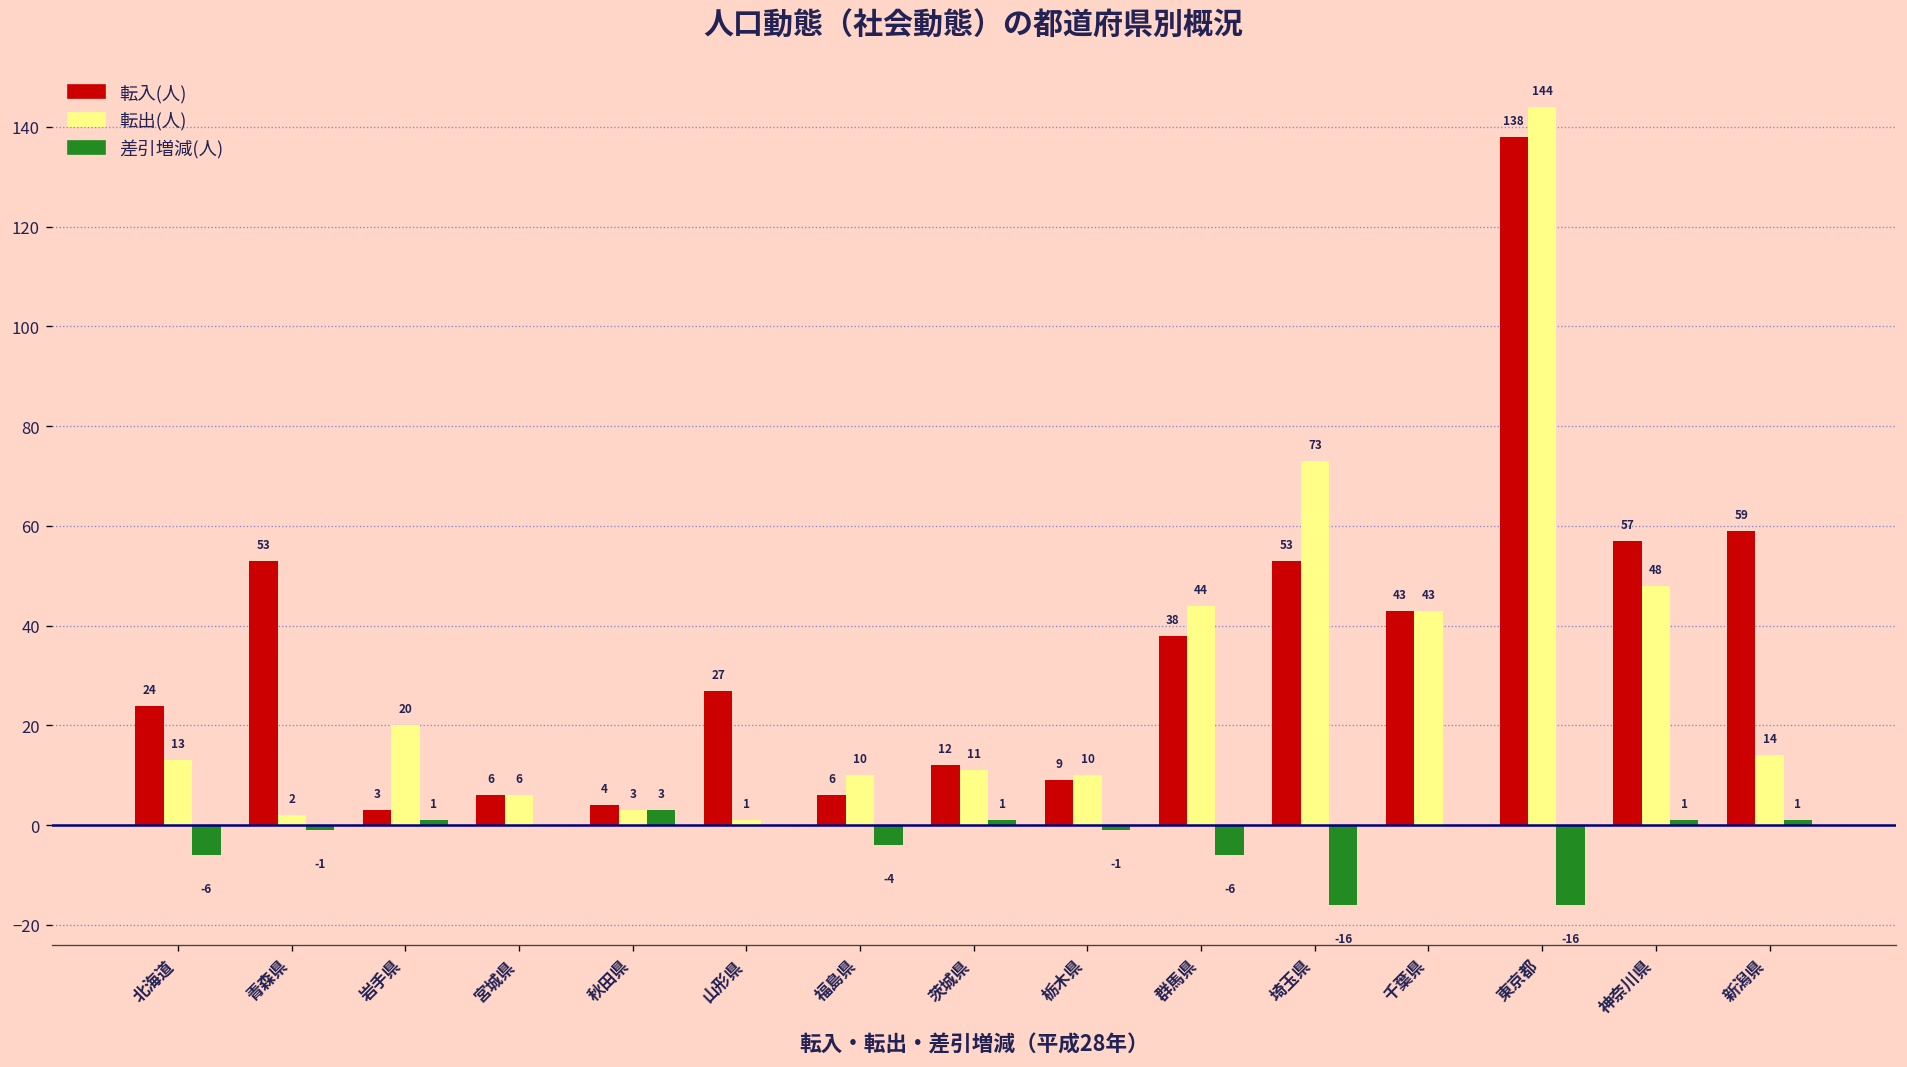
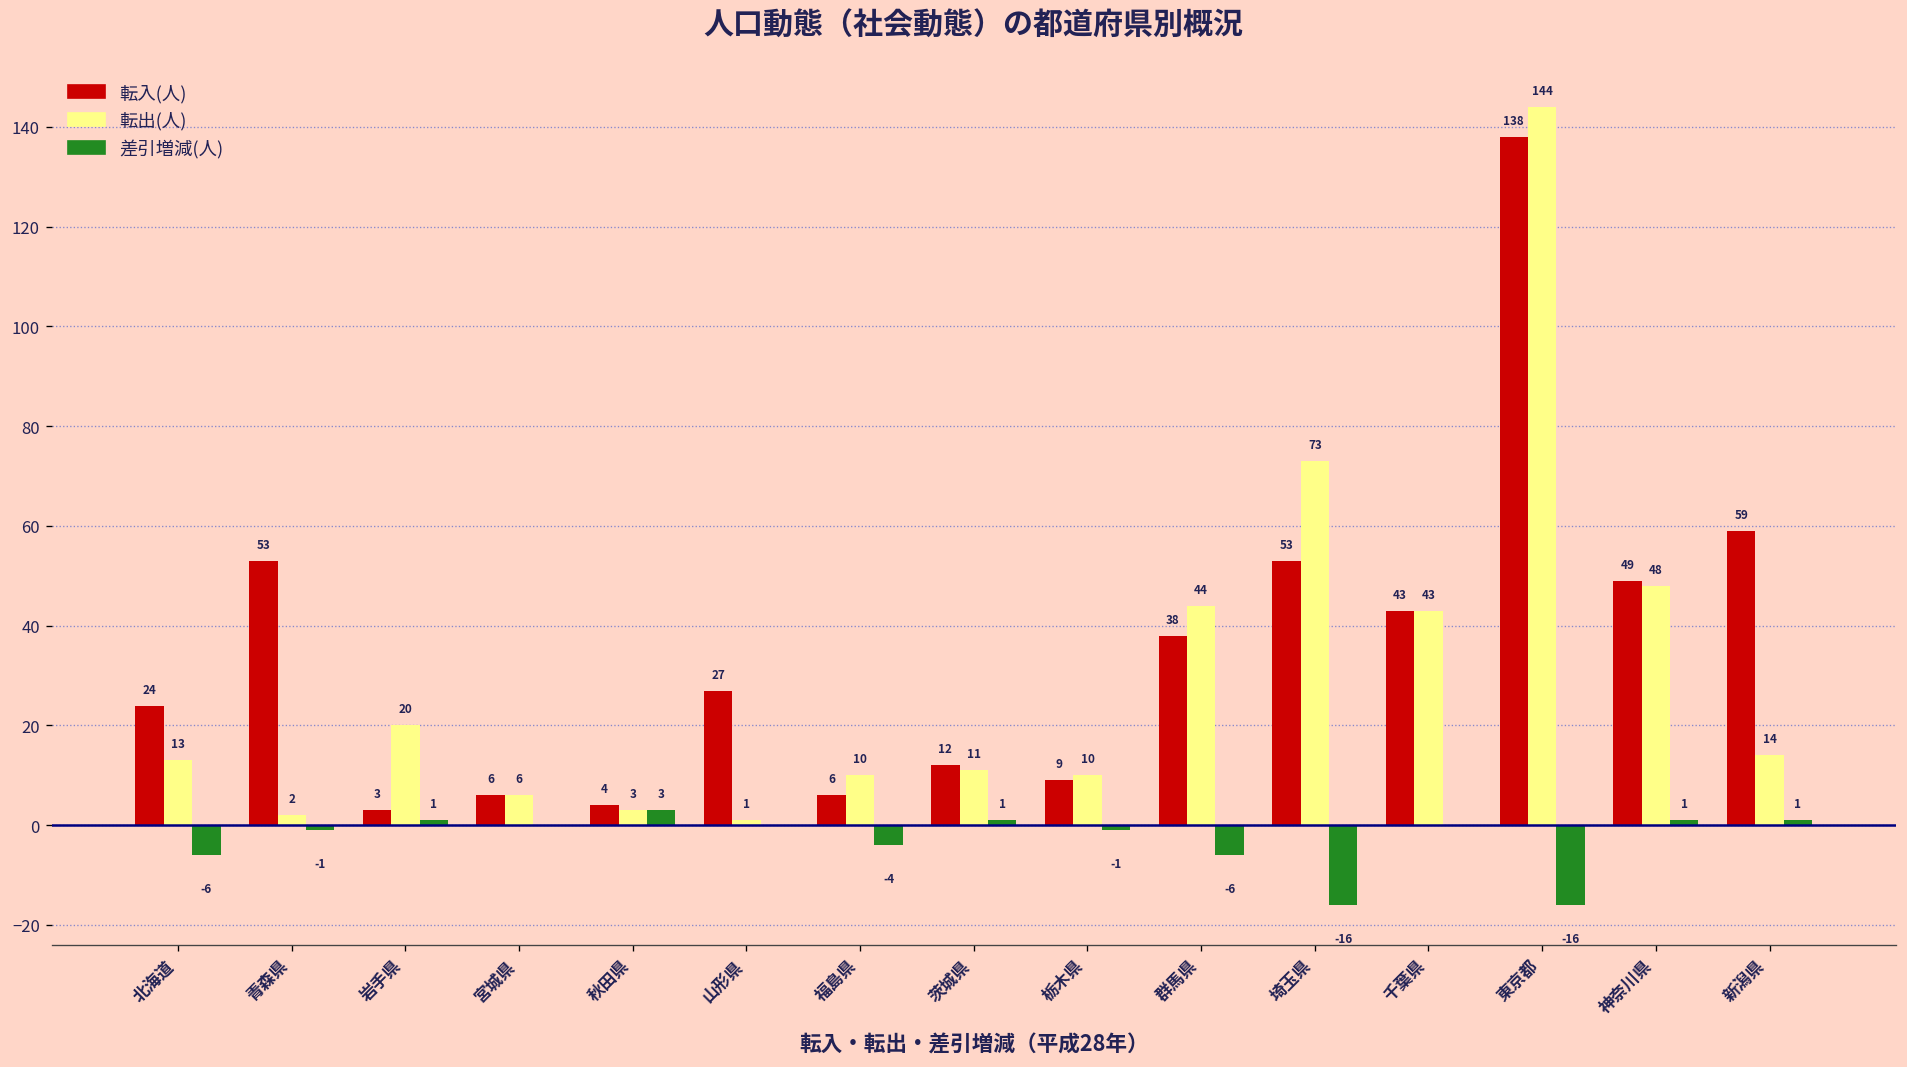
転入(人), 神奈川県: 57 -> 49
